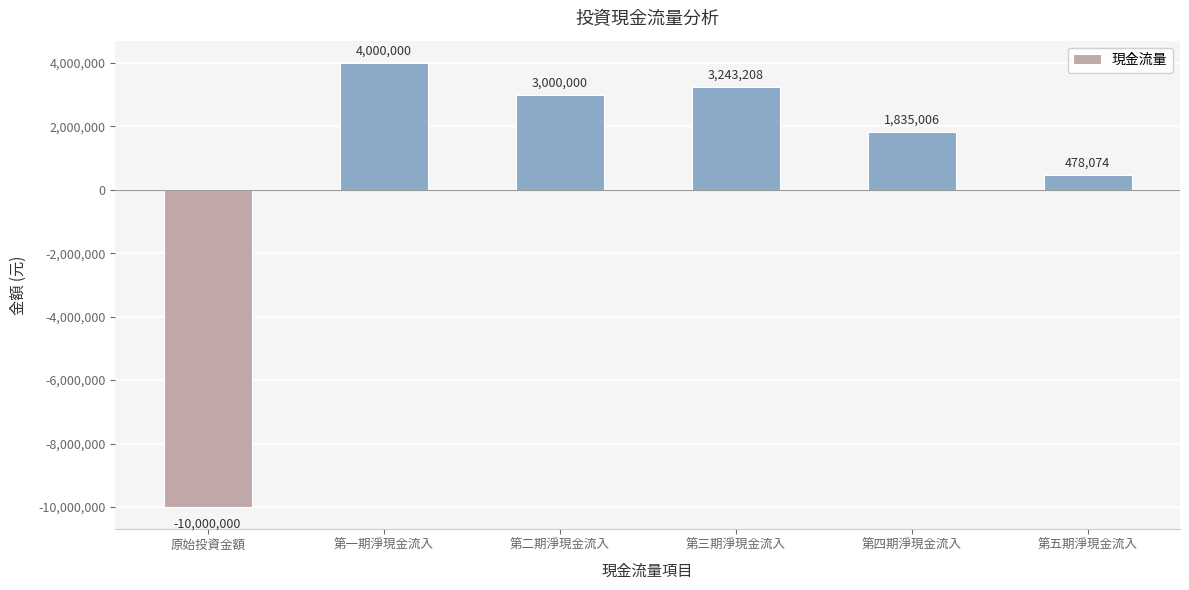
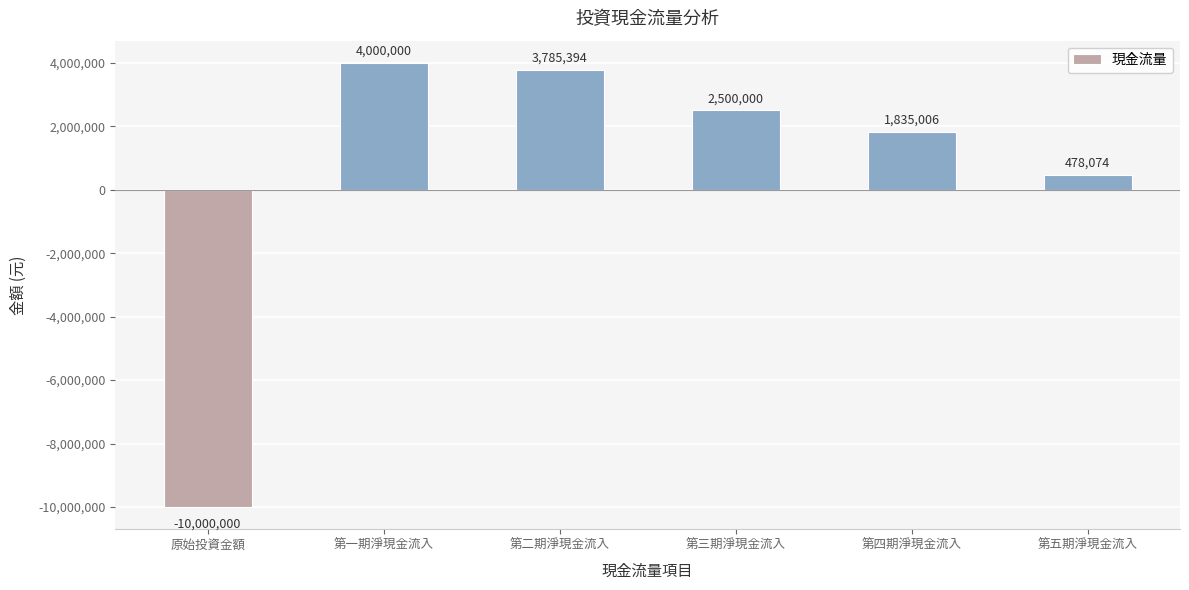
第二期淨現金流入: 3,000,000 -> 3,785,394
第三期淨現金流入: 3,243,208 -> 2,500,000
